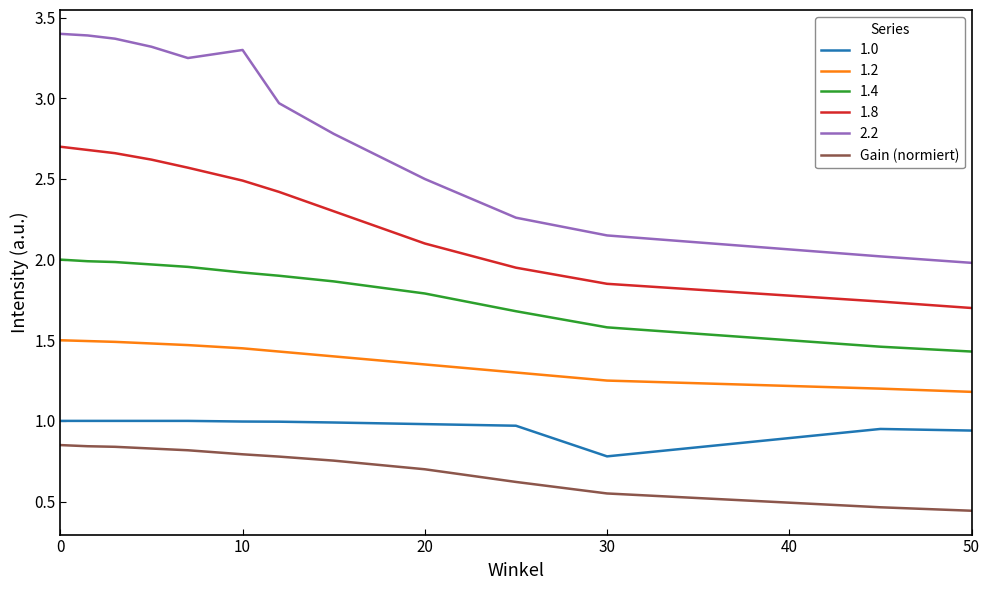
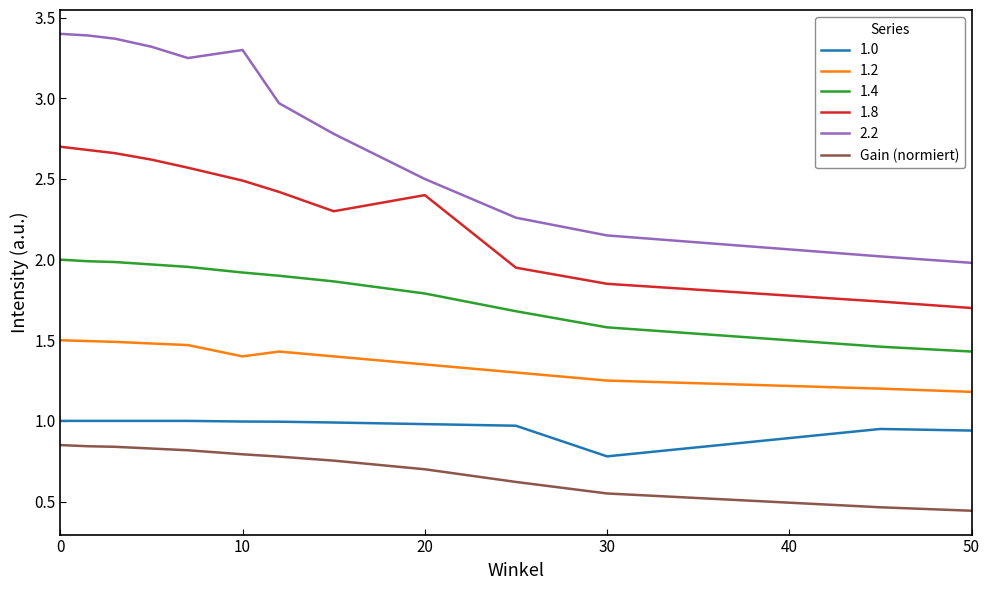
1.2, 10: 1.45 -> 1.40
1.8, 20: 2.10 -> 2.40
